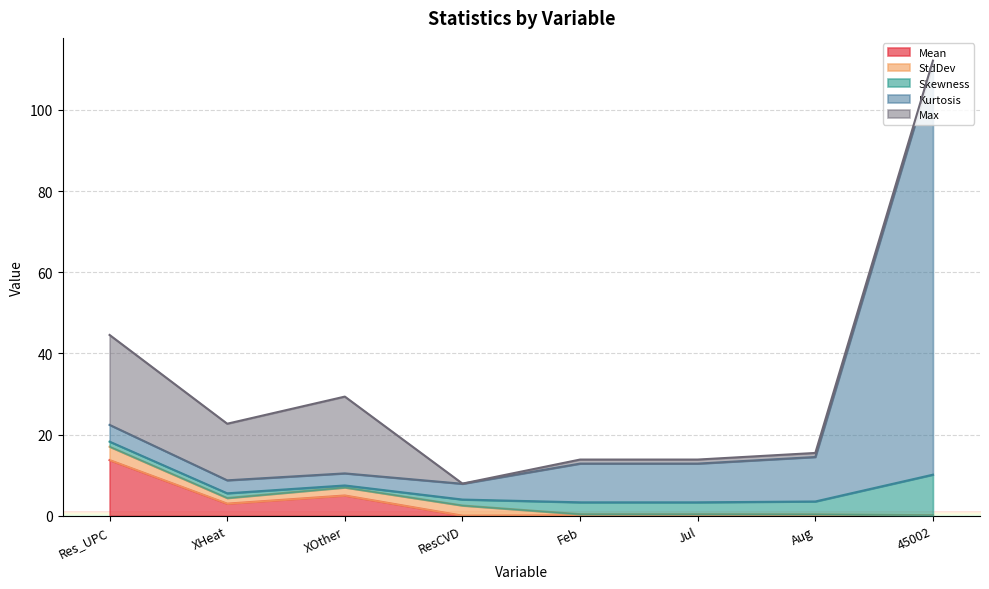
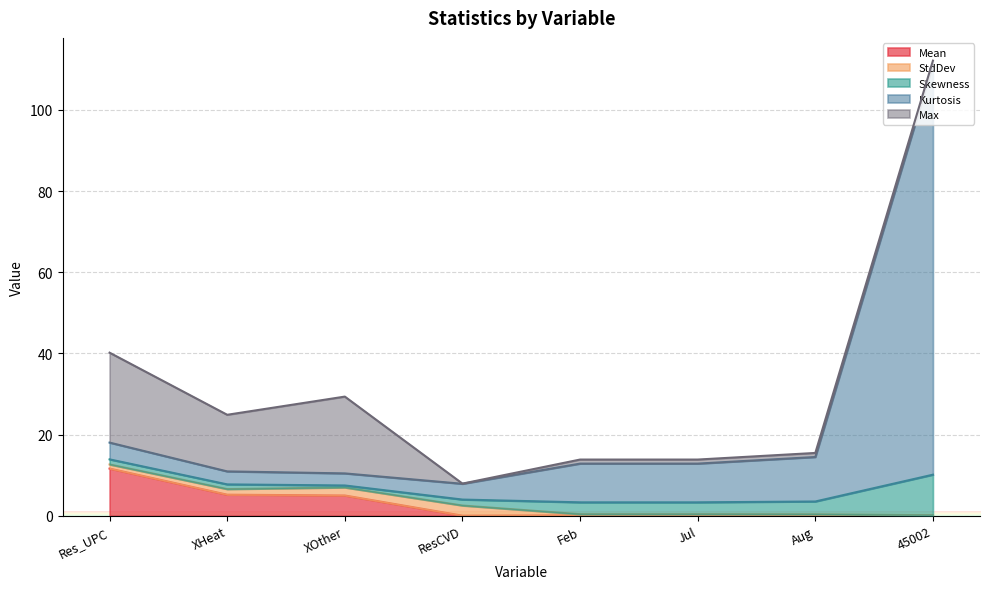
Mean, Res_UPC: 14 -> 12
StdDev, Res_UPC: 3 -> 1
Mean, XHeat: 3 -> 5
